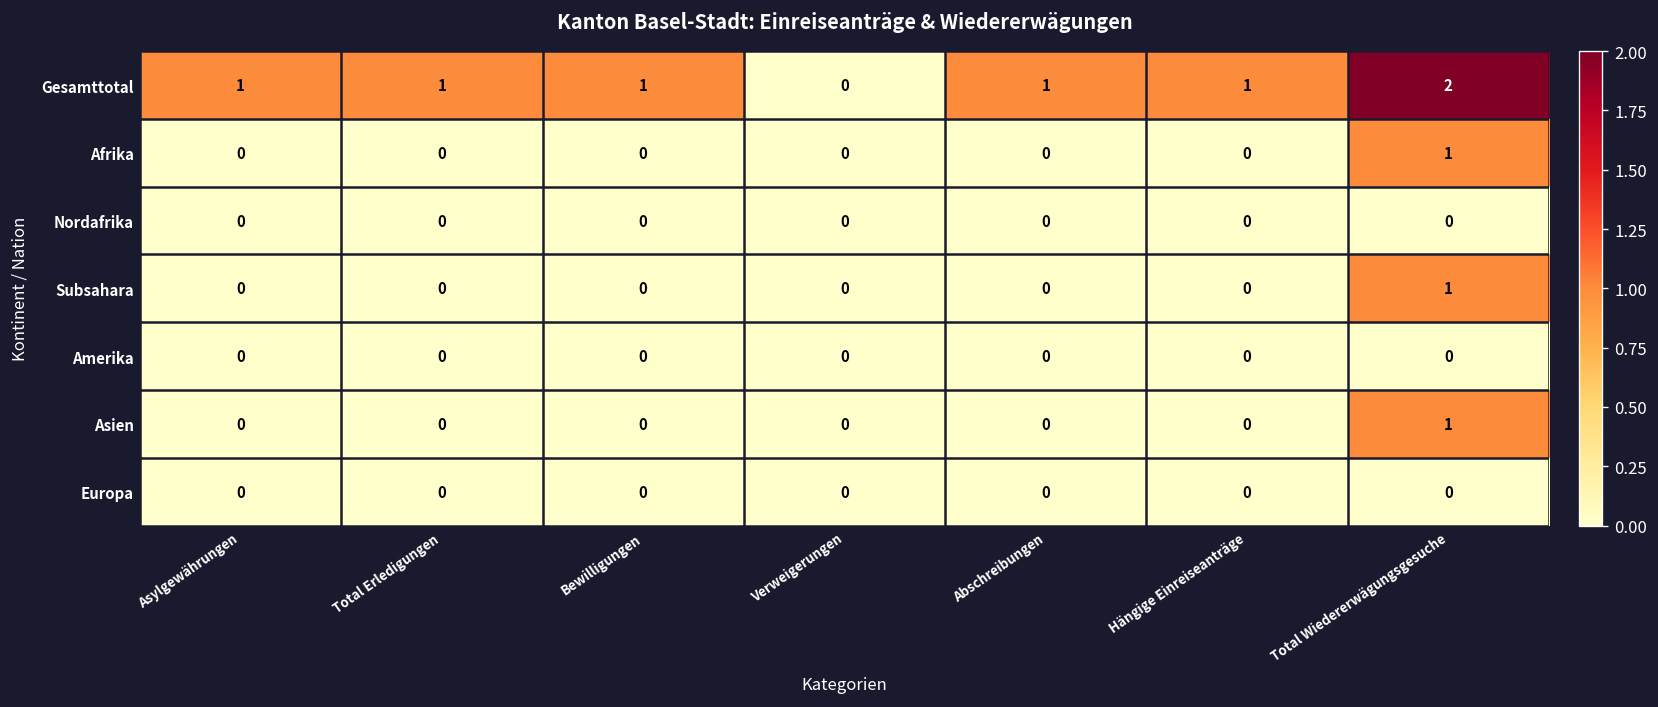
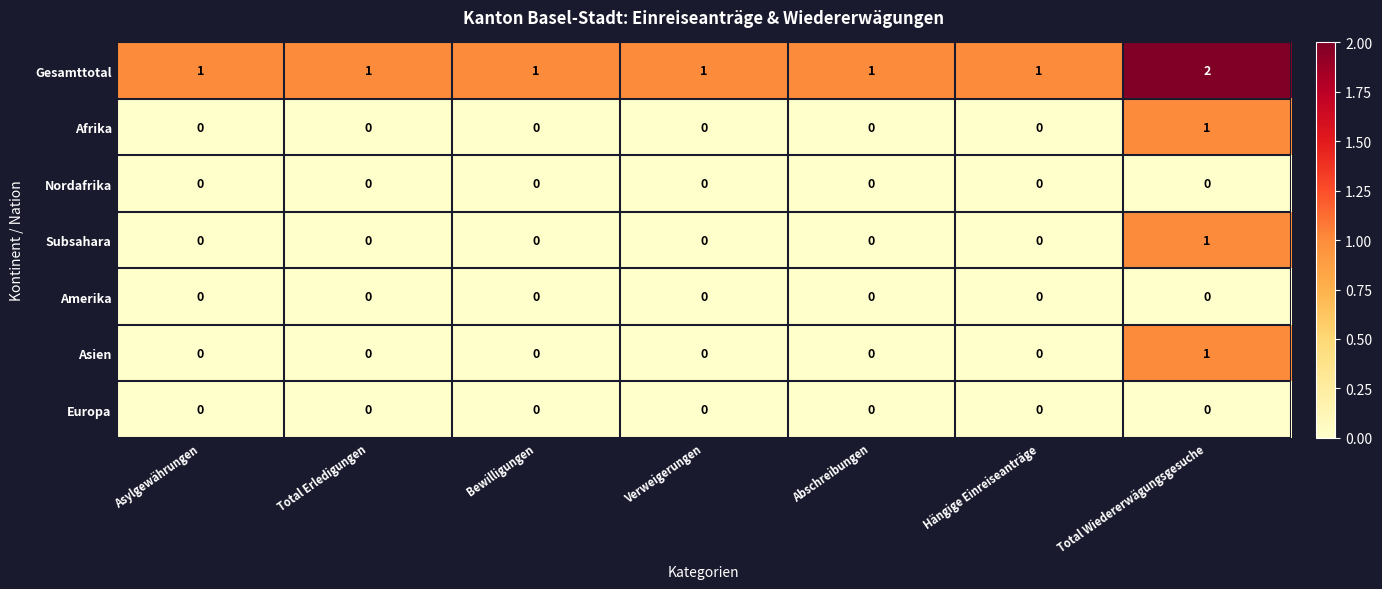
Gesamttotal, Verweigerungen: 0 -> 1
